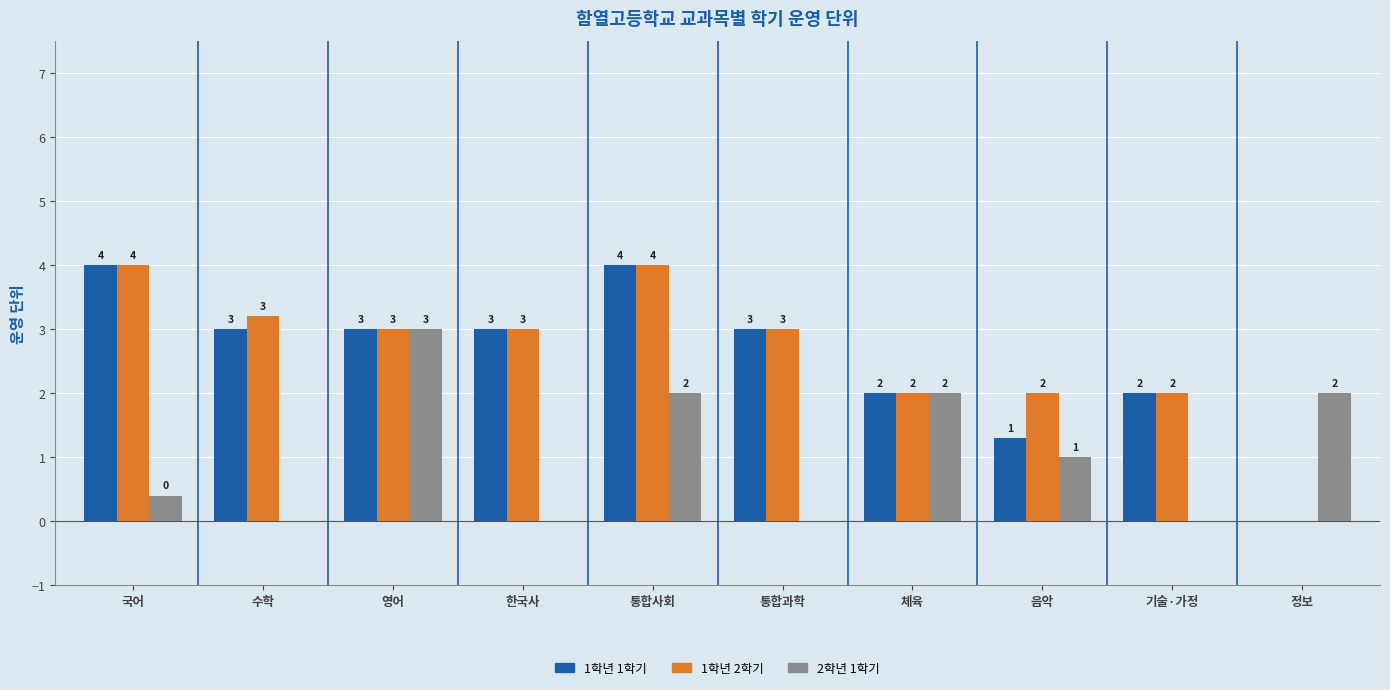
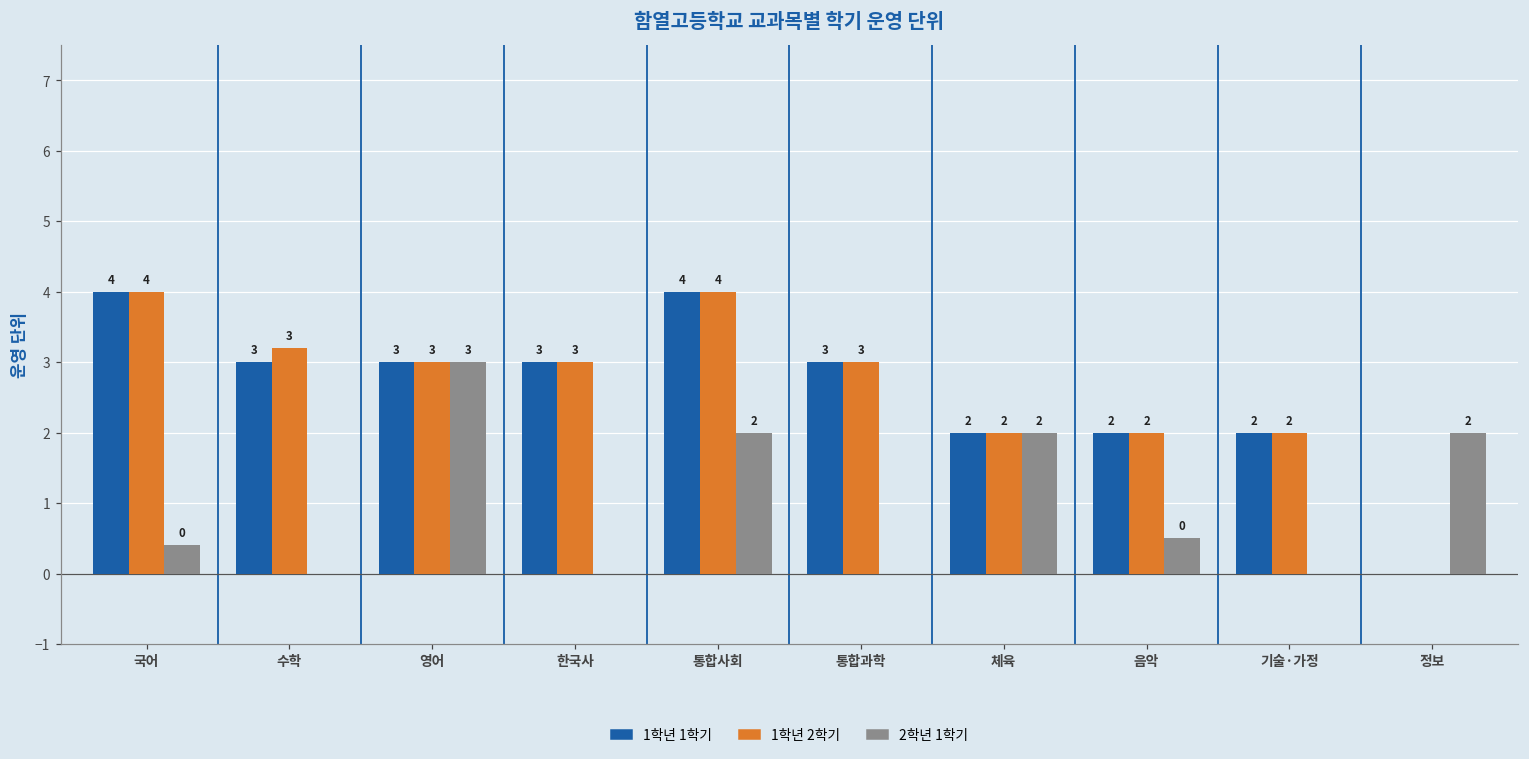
1학년 1학기, 음악: 1 -> 2
2학년 1학기, 음악: 1 -> 0
